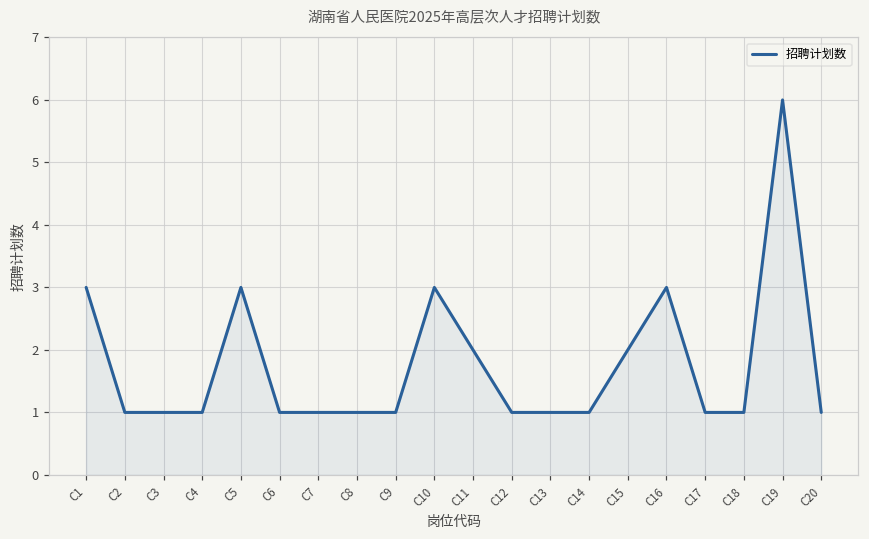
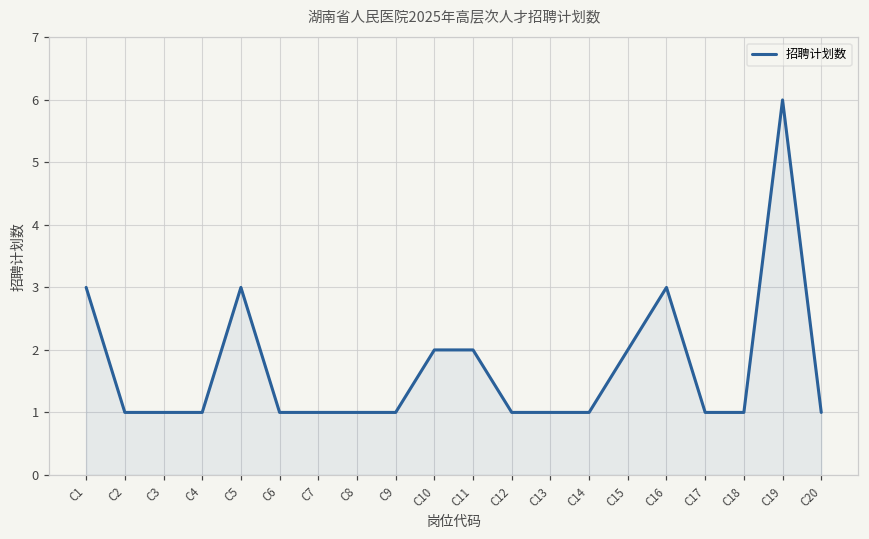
C10: 3 -> 2
